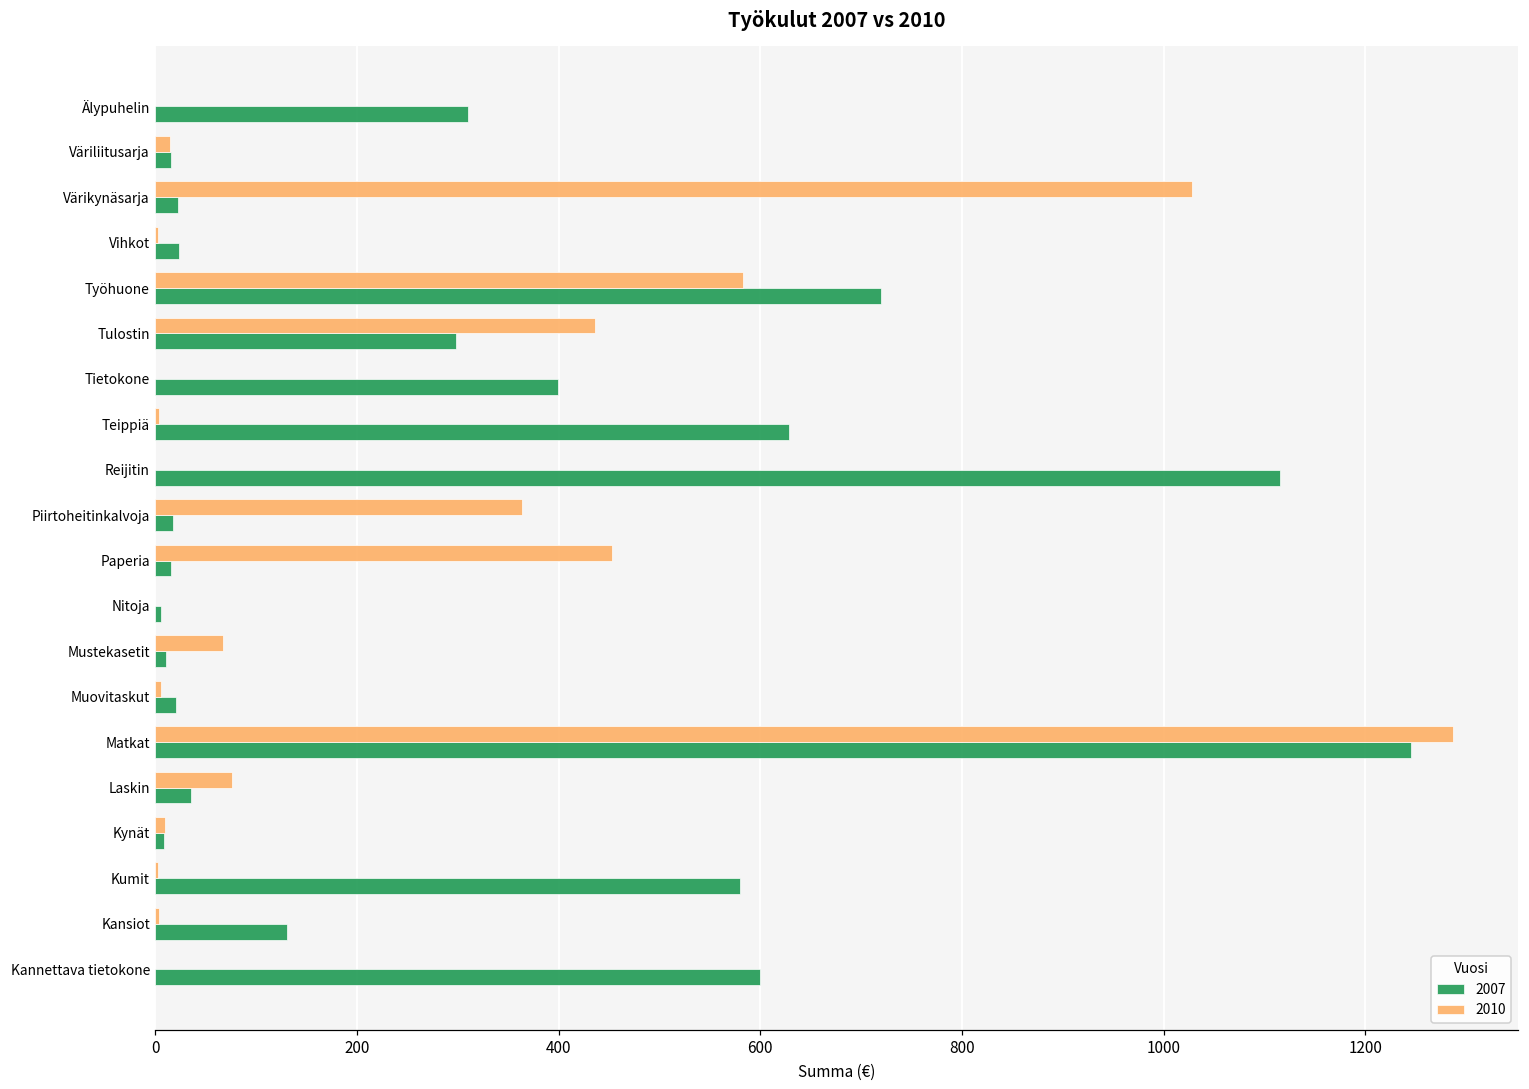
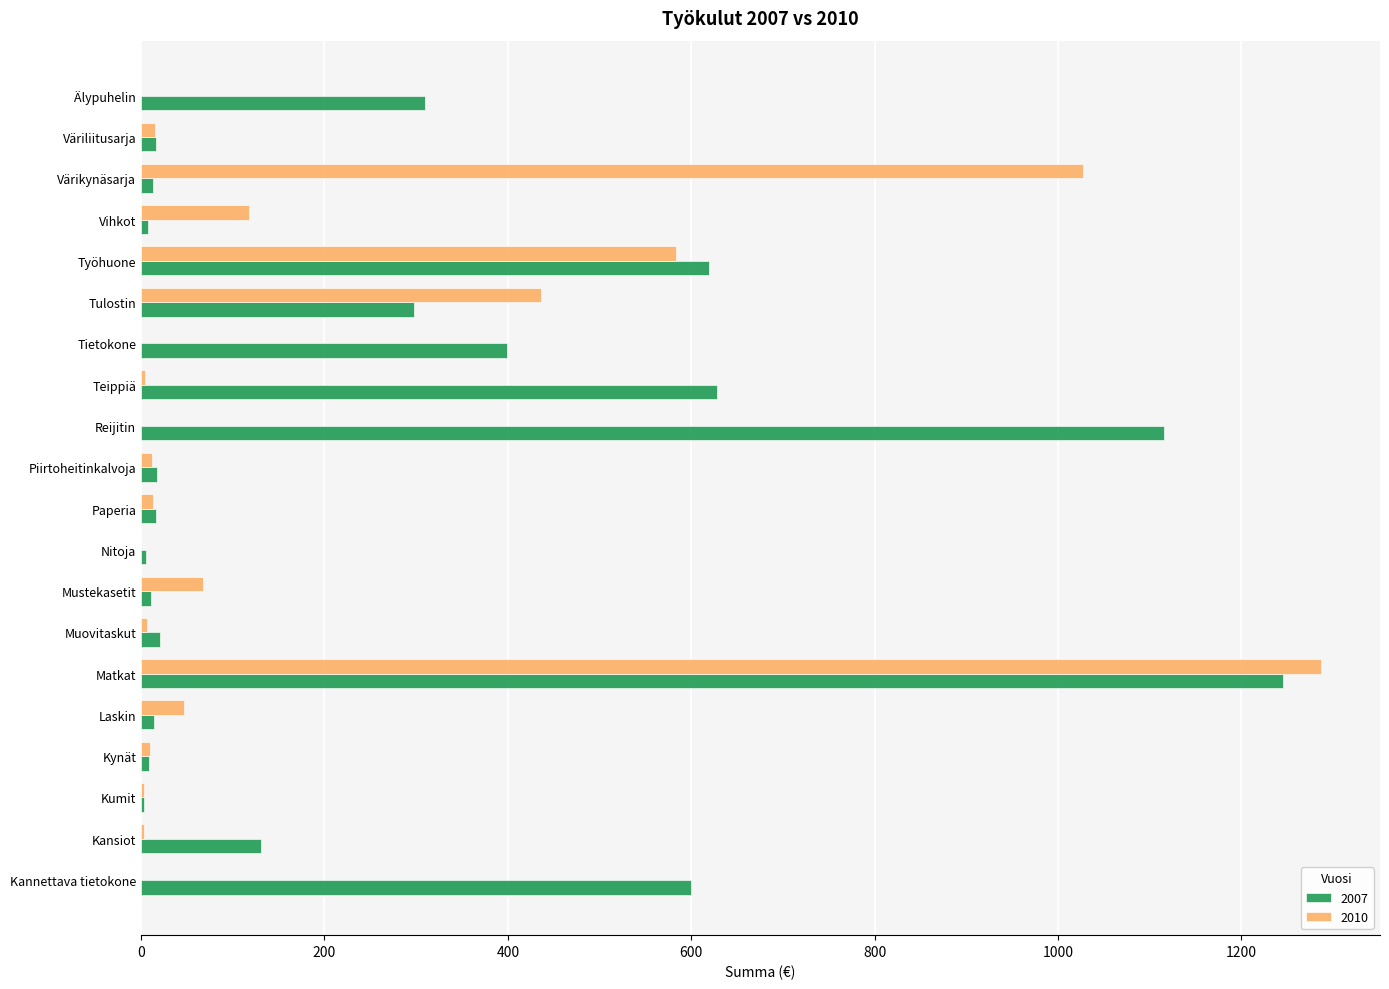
2007, Värikynäsarja: 20 -> 10
2010, Vihkot: 0 -> 120
2007, Vihkot: 20 -> 10
2007, Työhuone: 720 -> 620
2010, Piirtoheitinkalvoja: 360 -> 10
2010, Paperia: 450 -> 10
2010, Laskin: 80 -> 50
2007, Laskin: 40 -> 10
2007, Kumit: 580 -> 0
